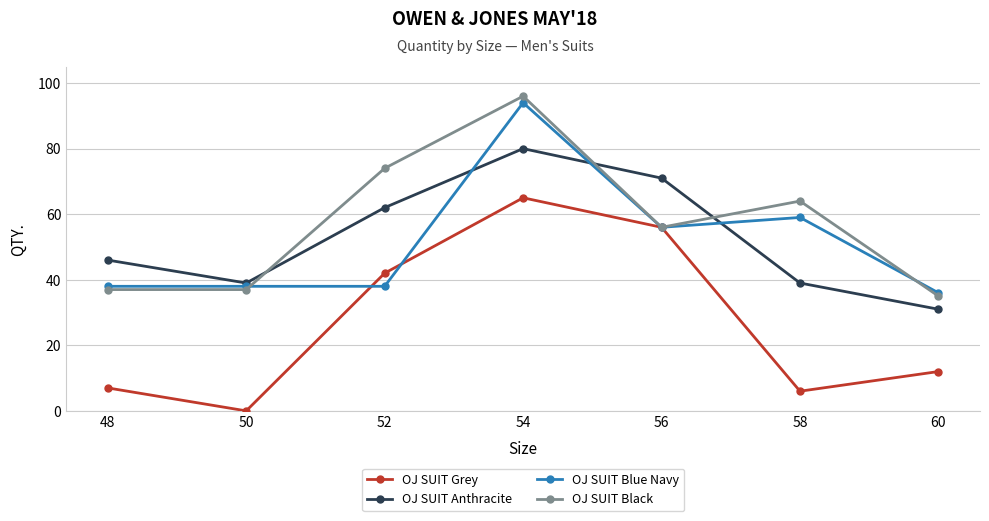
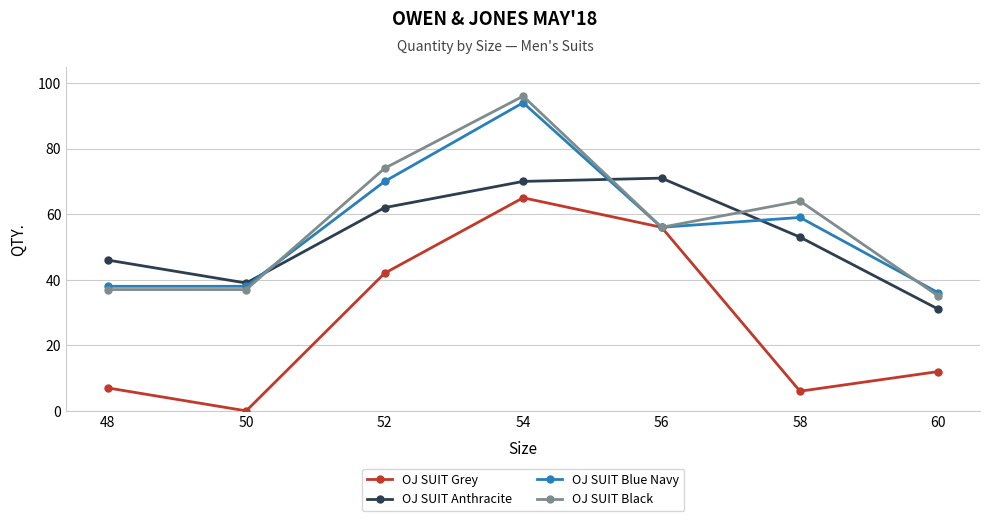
OJ SUIT Blue Navy, 52: 38 -> 70
OJ SUIT Anthracite, 54: 80 -> 70
OJ SUIT Anthracite, 58: 39 -> 53
